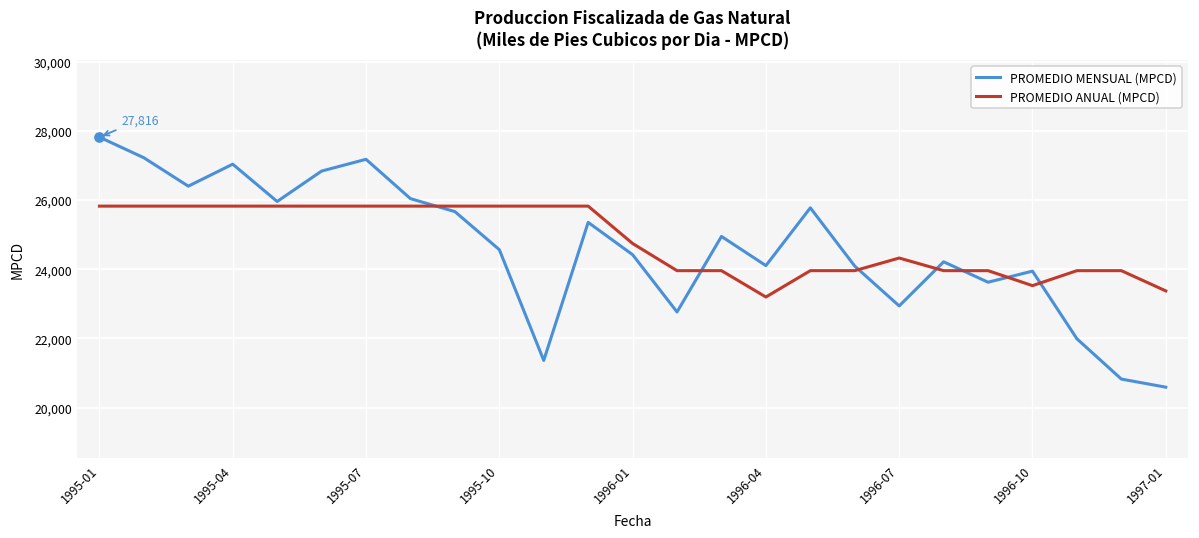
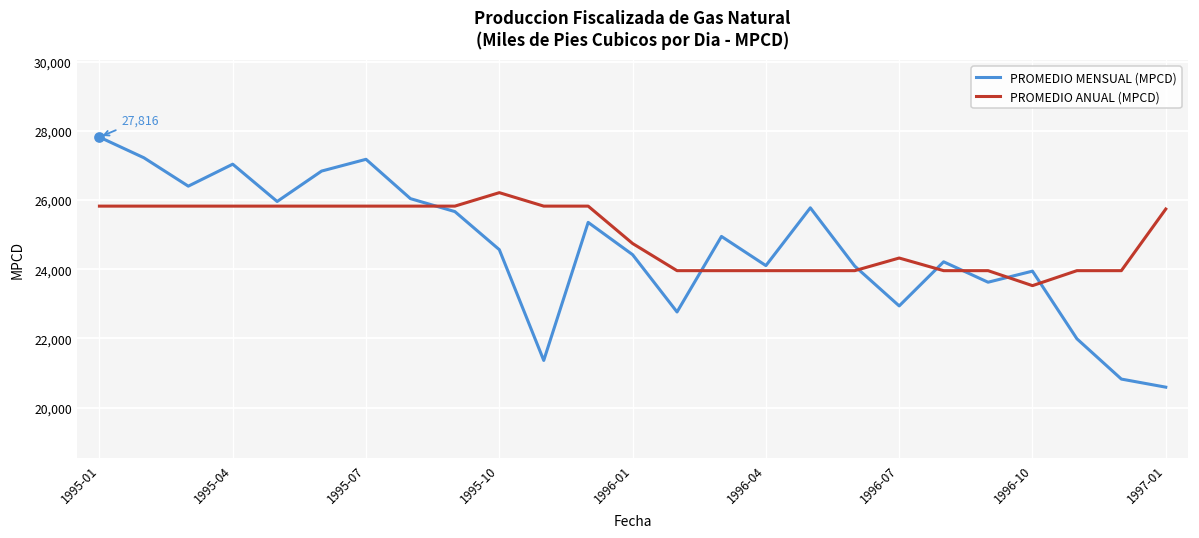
PROMEDIO ANUAL (MPCD), 1995-10: 25,800 -> 26,200
PROMEDIO ANUAL (MPCD), 1996-04: 23,200 -> 24,000
PROMEDIO ANUAL (MPCD), 1997-01: 23,400 -> 25,700
